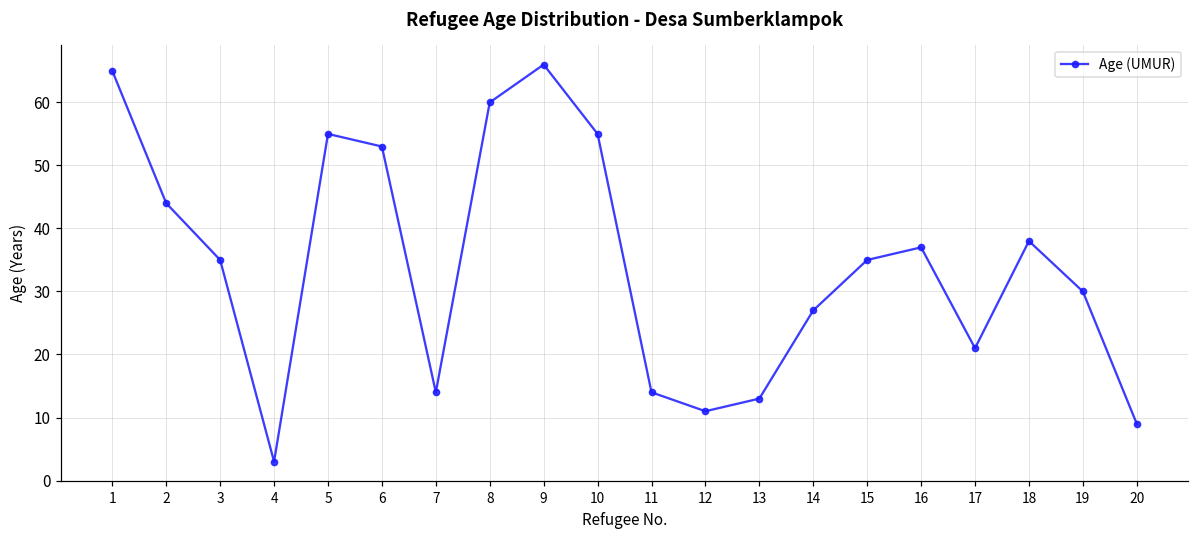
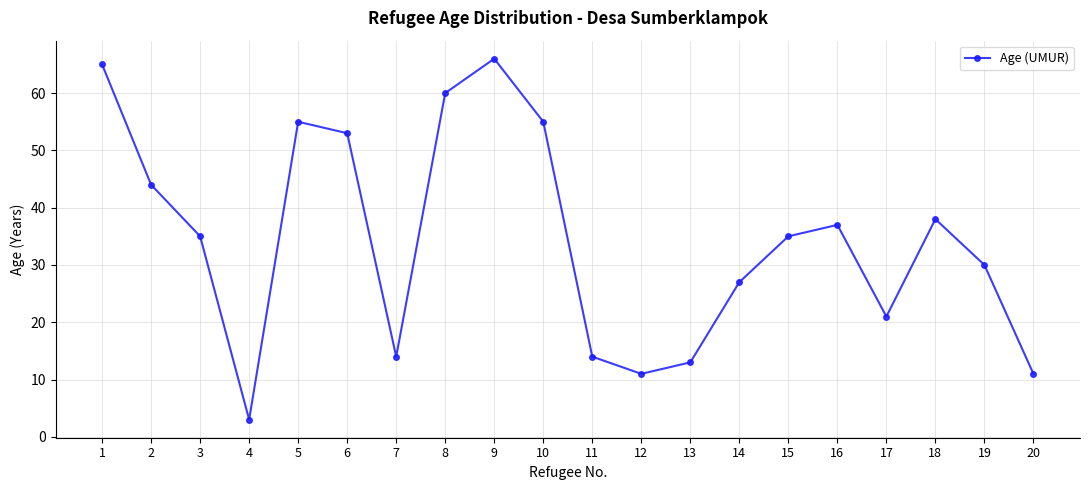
20: 9 -> 11
